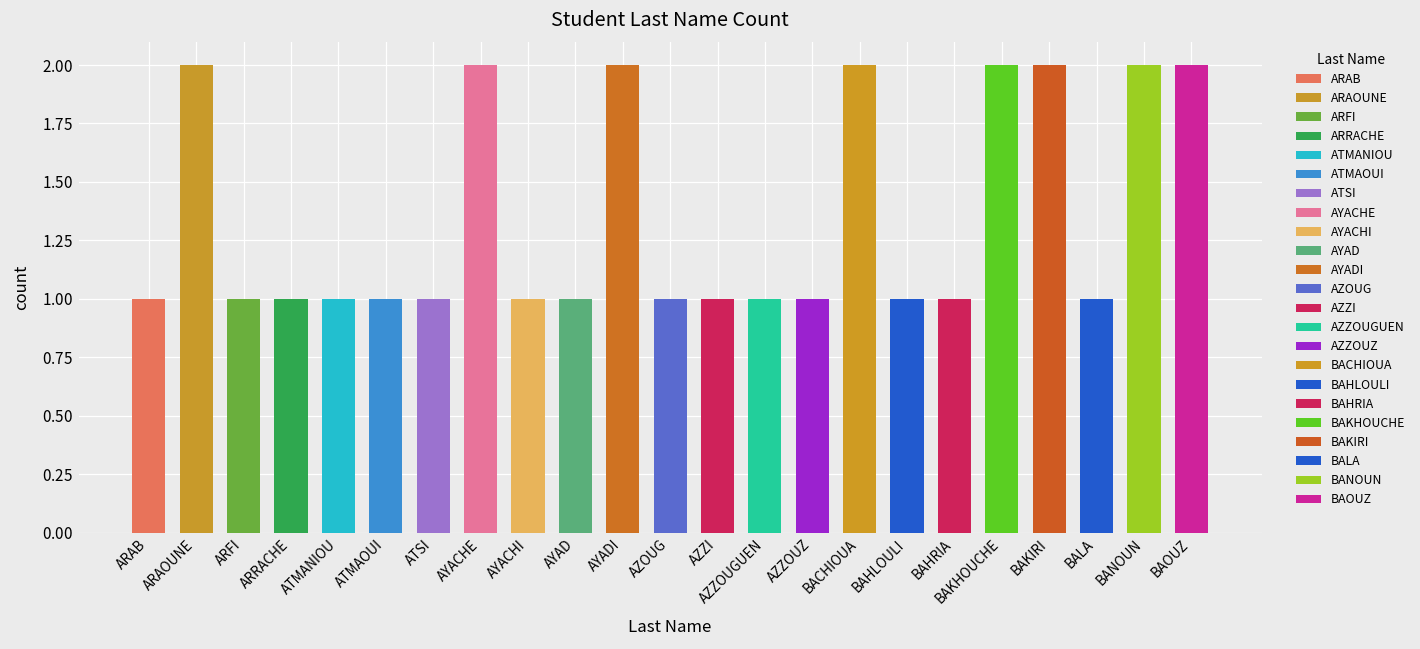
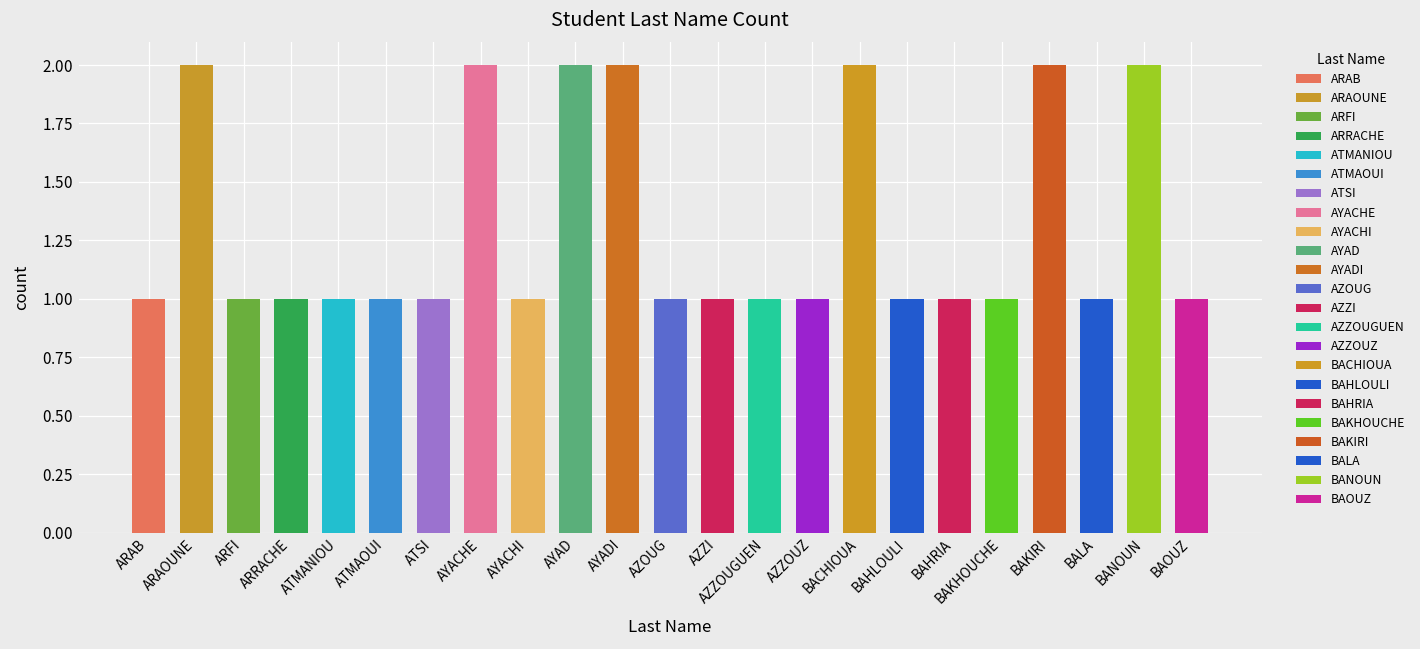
AYAD: 1 -> 2
BAKHOUCHE: 2 -> 1
BAOUZ: 2 -> 1
